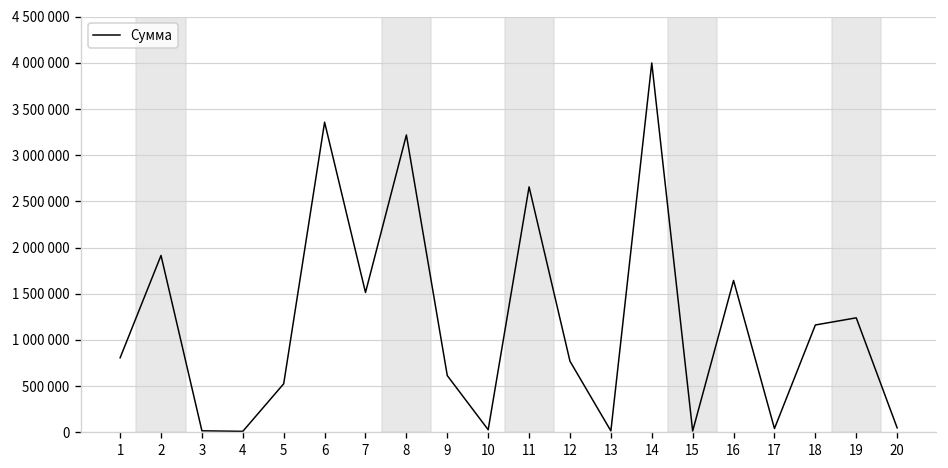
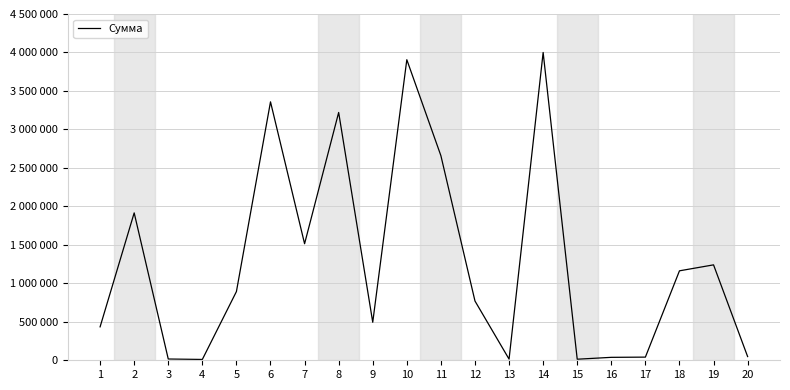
1: 800000 -> 400000
5: 500000 -> 900000
9: 600000 -> 500000
10: 0 -> 3900000
16: 1600000 -> 0
